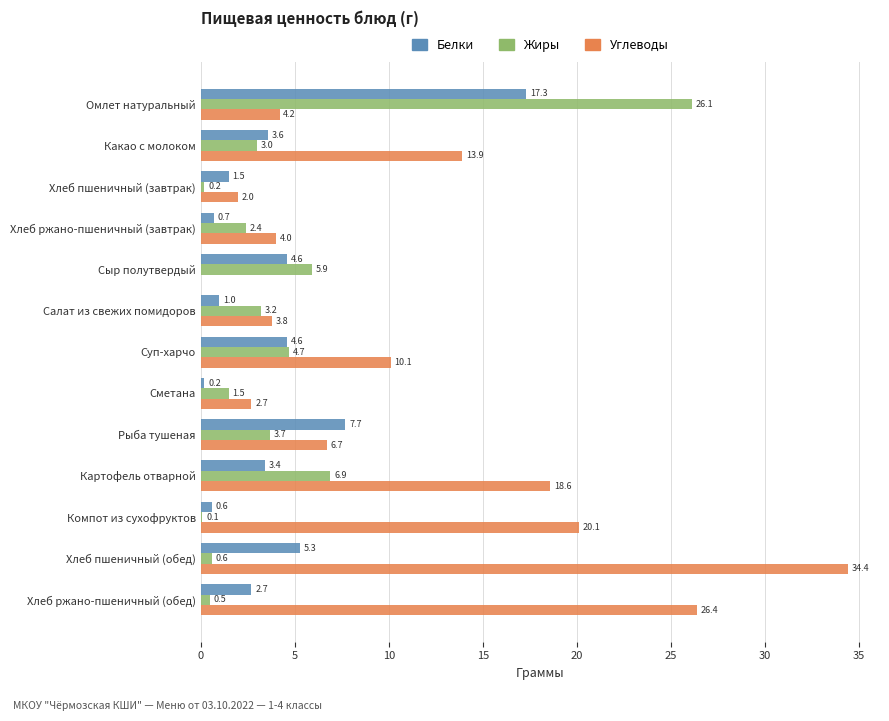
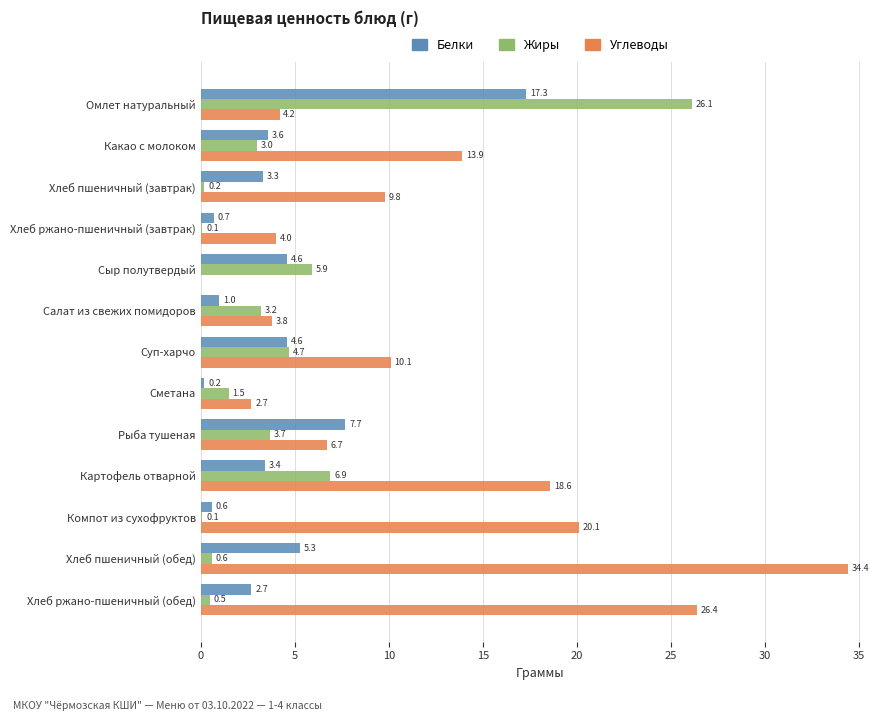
Белки, Хлеб пшеничный (завтрак): 1.5 -> 3.3
Углеводы, Хлеб пшеничный (завтрак): 2.0 -> 9.8
Жиры, Хлеб ржано-пшеничный (завтрак): 2.4 -> 0.1
